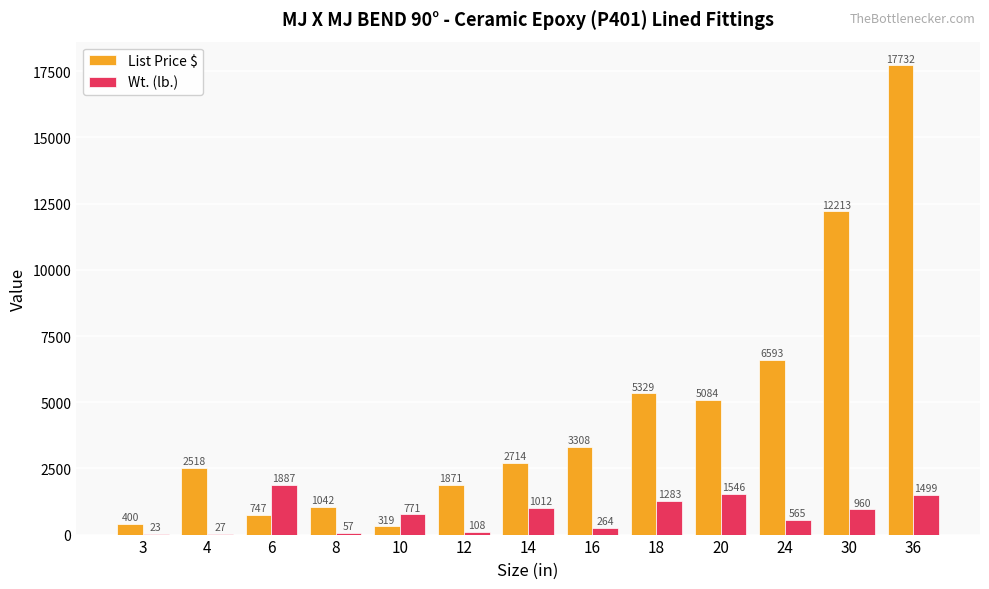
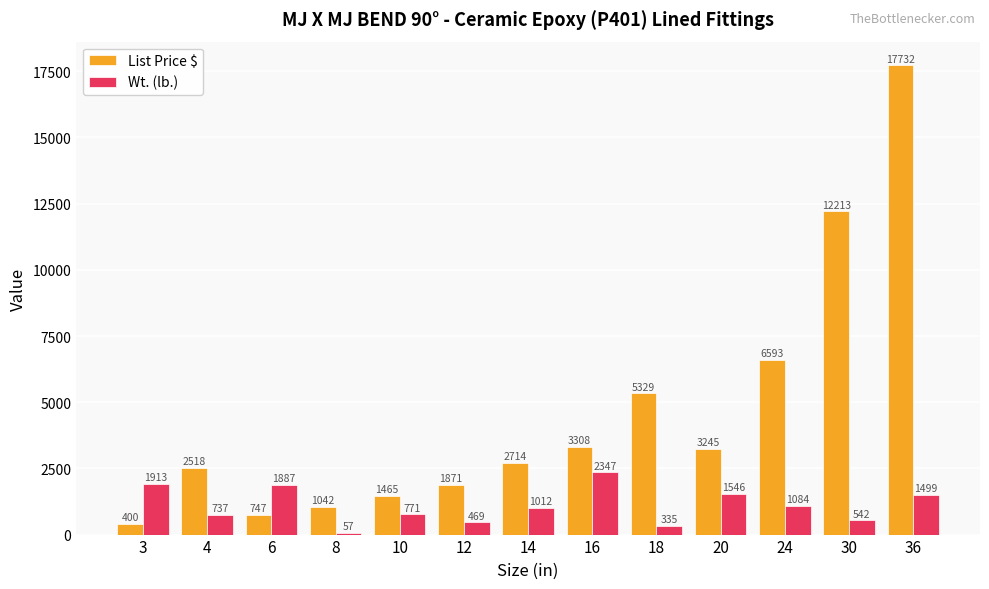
Wt. (lb.), 3: 23 -> 1913
Wt. (lb.), 4: 27 -> 737
List Price $, 10: 319 -> 1465
Wt. (lb.), 12: 108 -> 469
Wt. (lb.), 16: 264 -> 2347
Wt. (lb.), 18: 1283 -> 335
List Price $, 20: 5084 -> 3245
Wt. (lb.), 24: 565 -> 1084
Wt. (lb.), 30: 960 -> 542
